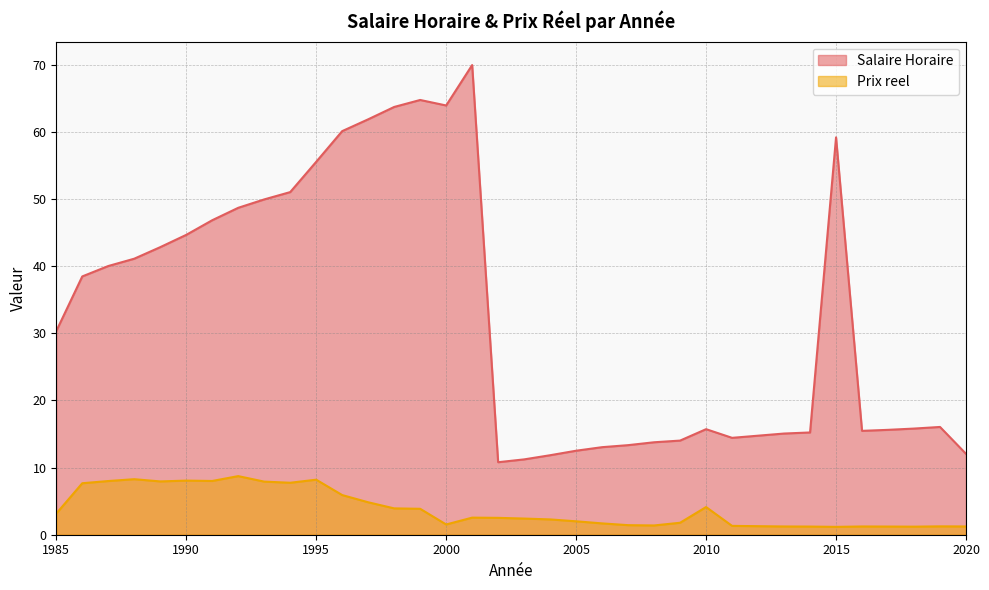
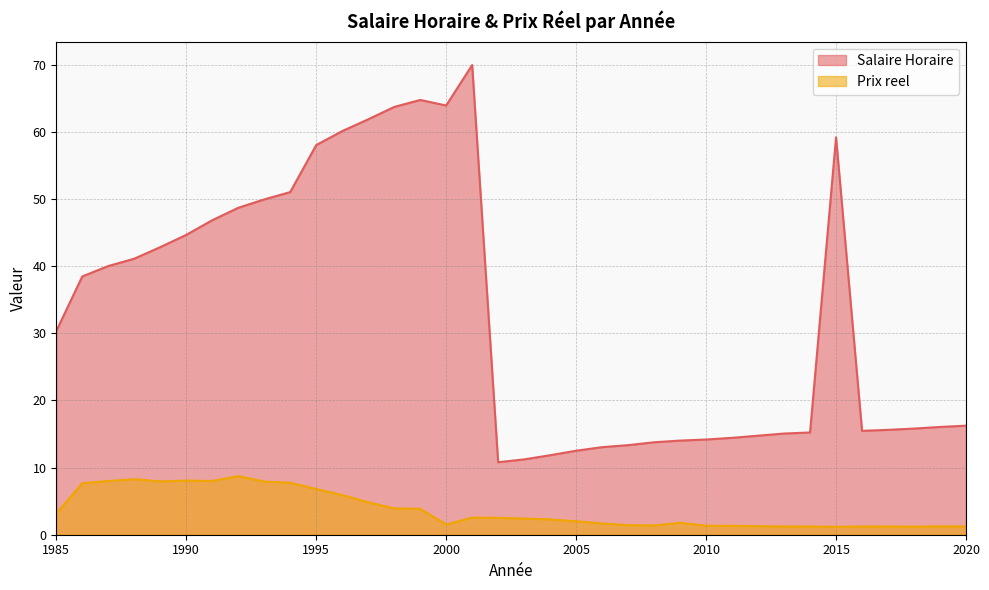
Salaire Horaire, 1995: 56 -> 58
Prix reel, 1995: 8 -> 7
Salaire Horaire, 2010: 16 -> 14
Prix reel, 2010: 4 -> 1
Salaire Horaire, 2020: 12 -> 16
